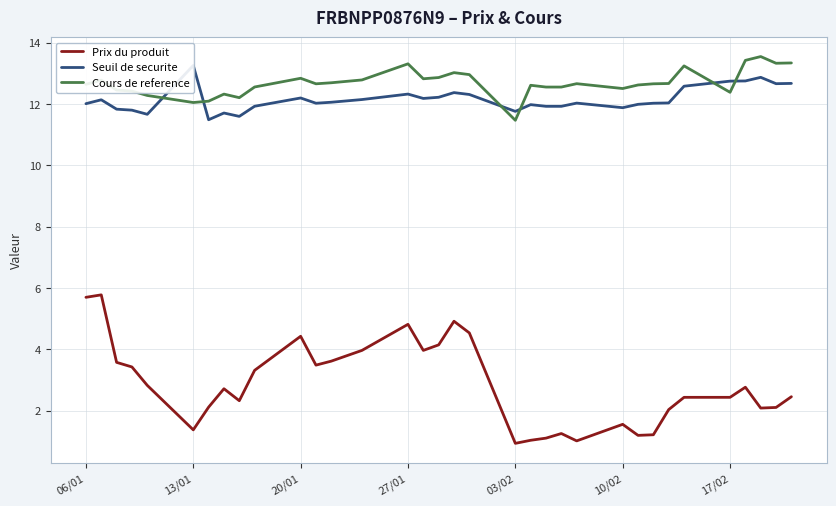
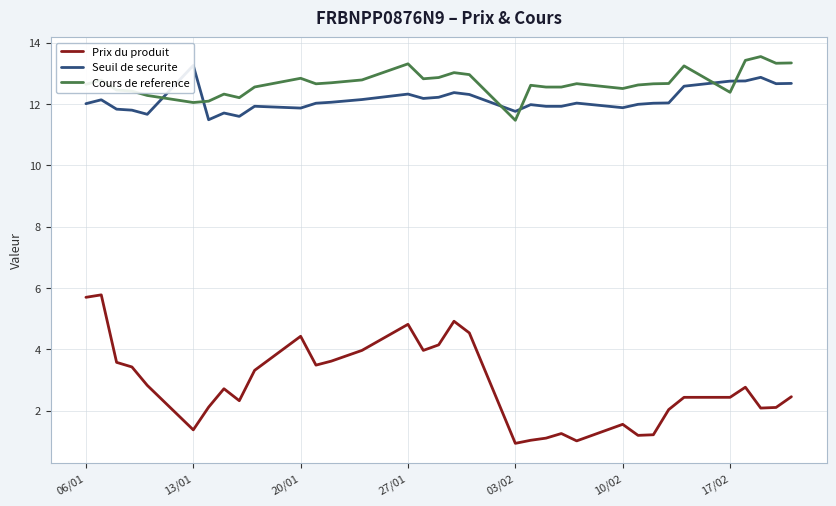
Seuil de securite, 20/01: 12.2 -> 11.9
